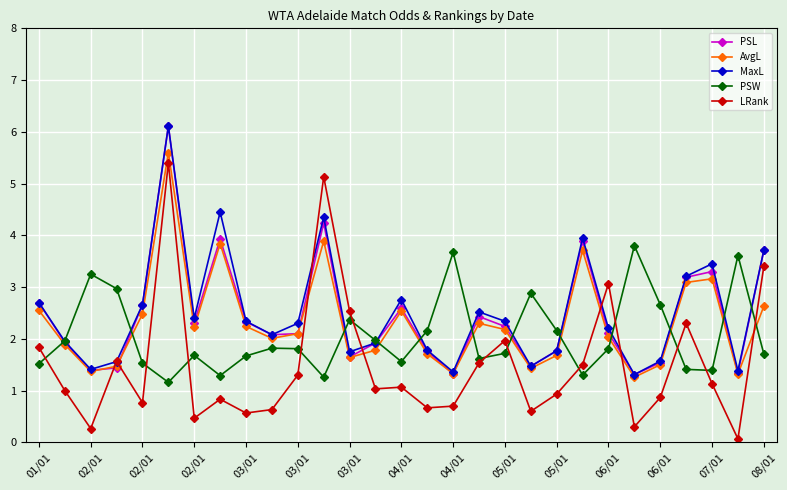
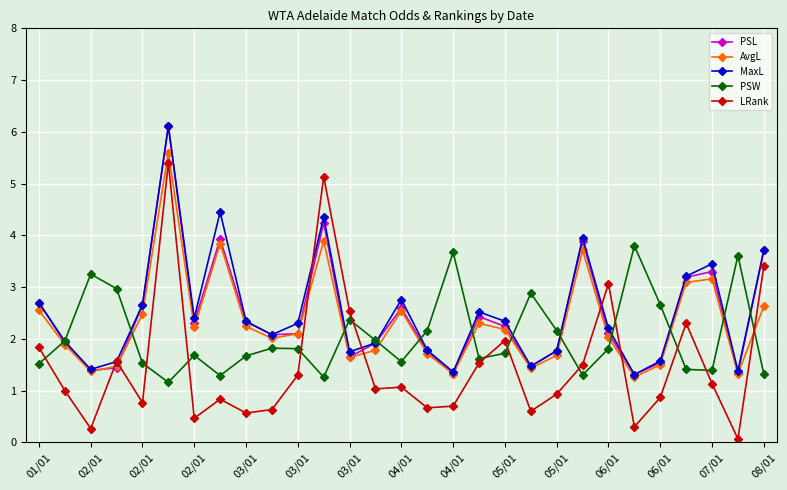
PSW, 08/01: 1.7 -> 1.3
